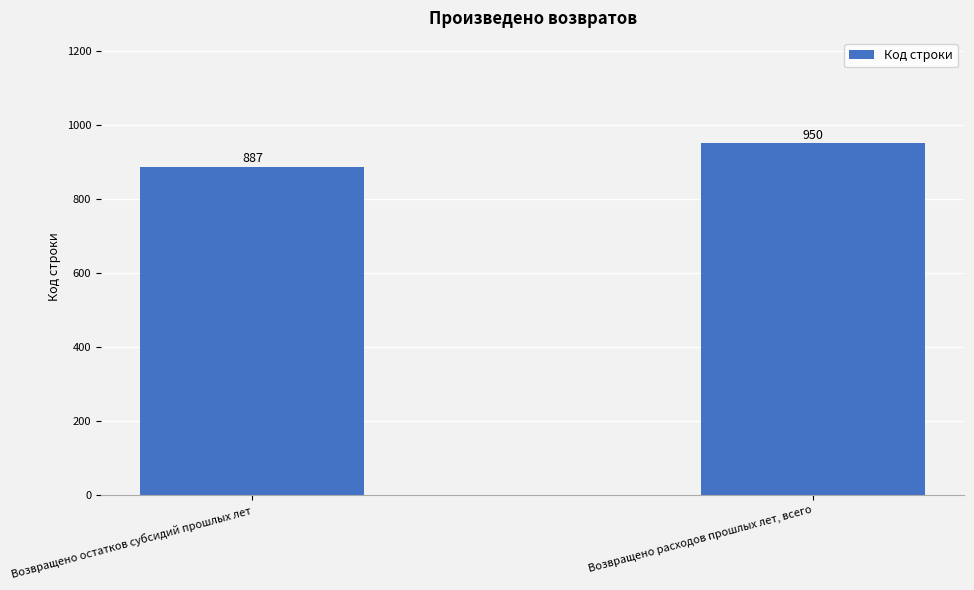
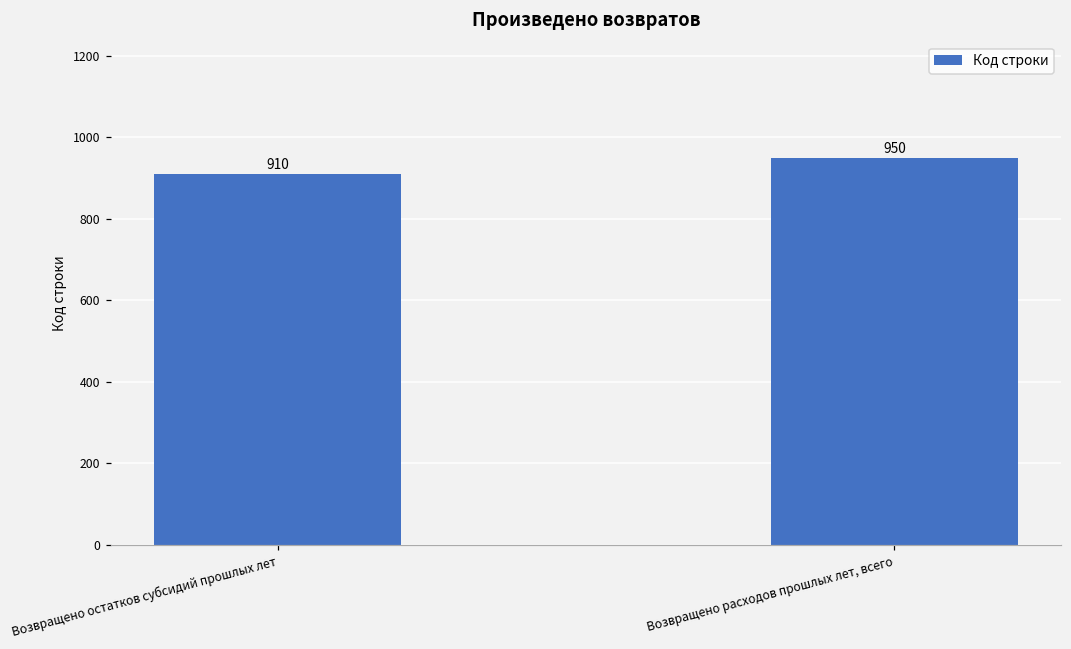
Возвращено остатков субсидий прошлых лет: 887 -> 910
